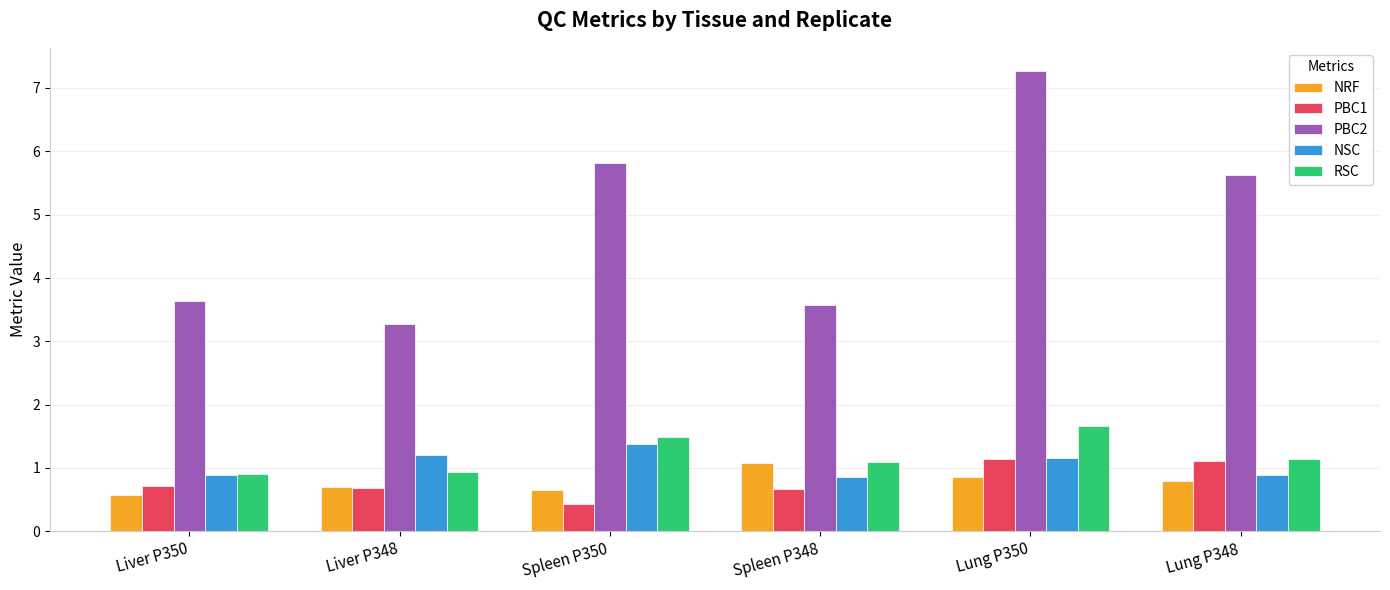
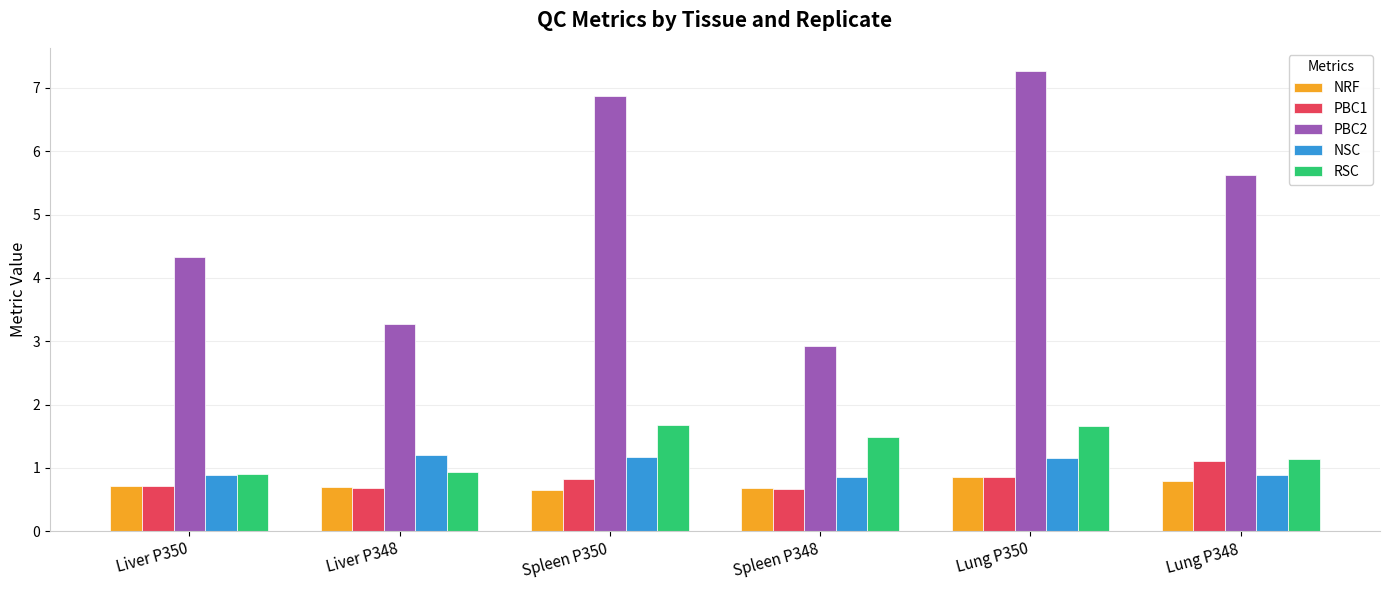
NRF, Liver P350: 0.6 -> 0.7
PBC2, Liver P350: 3.6 -> 4.3
PBC1, Spleen P350: 0.4 -> 0.8
PBC2, Spleen P350: 5.8 -> 6.9
NSC, Spleen P350: 1.4 -> 1.2
RSC, Spleen P350: 1.5 -> 1.7
NRF, Spleen P348: 1.1 -> 0.7
PBC2, Spleen P348: 3.6 -> 2.9
RSC, Spleen P348: 1.1 -> 1.5
PBC1, Lung P350: 1.1 -> 0.9
